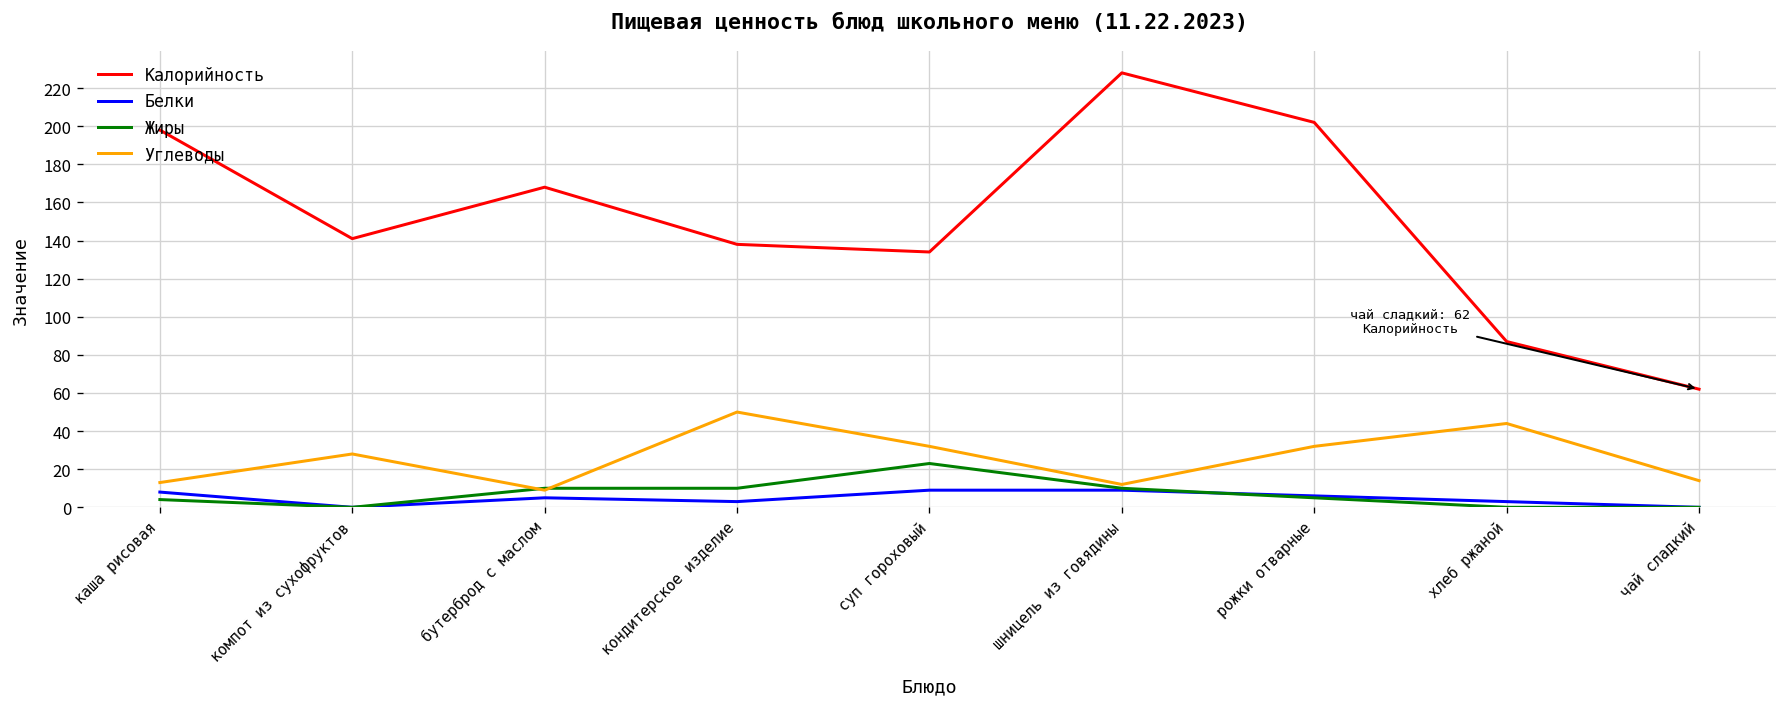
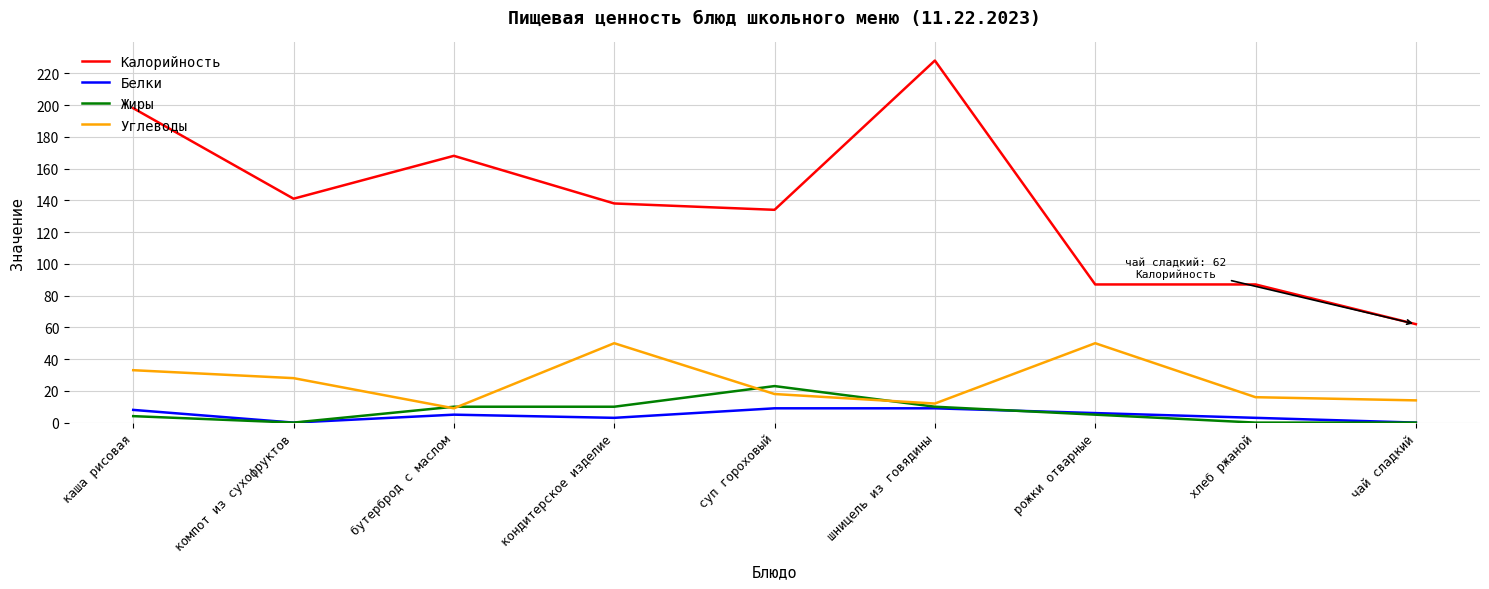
Углеводы, каша рисовая: 13 -> 33
Углеводы, суп гороховый: 32 -> 18
Калорийность, рожки отварные: 202 -> 87
Углеводы, рожки отварные: 32 -> 50
Углеводы, хлеб ржаной: 44 -> 16
